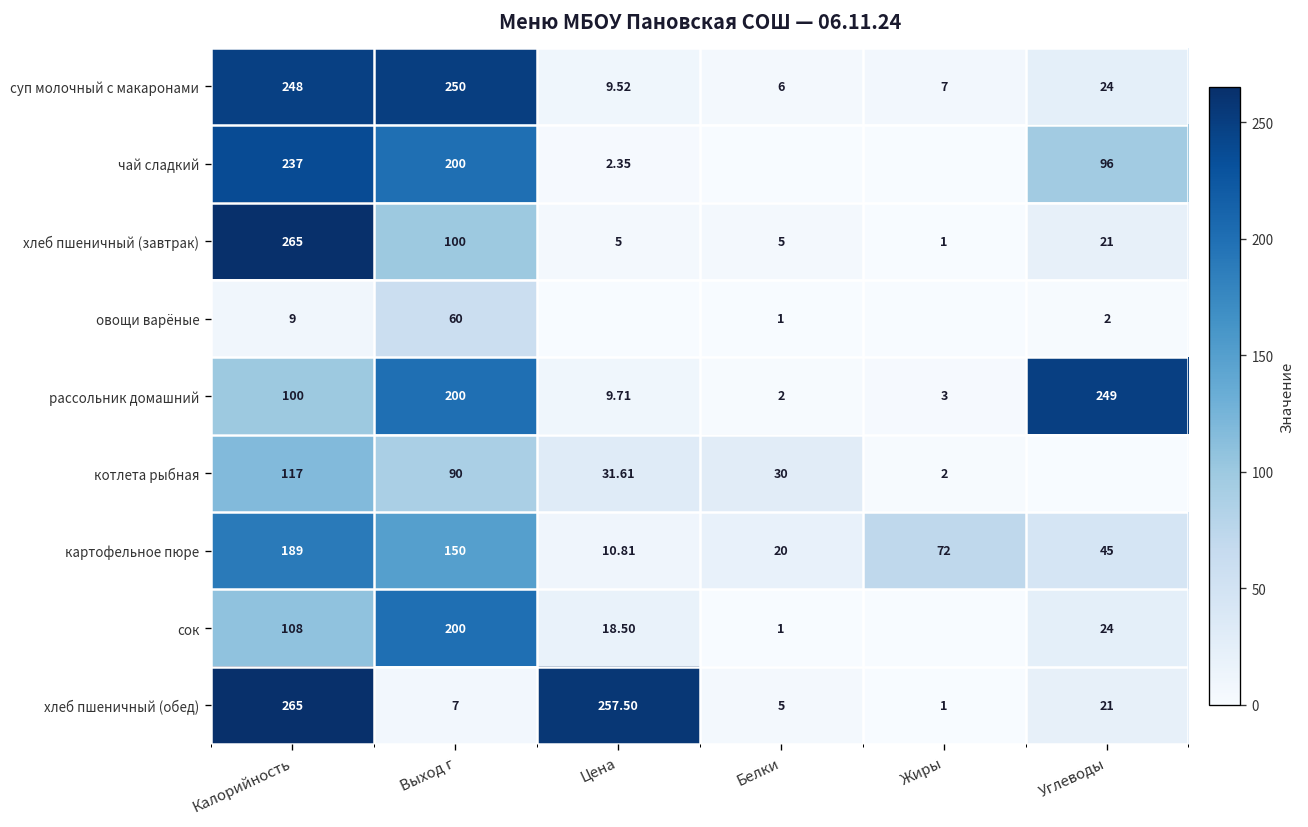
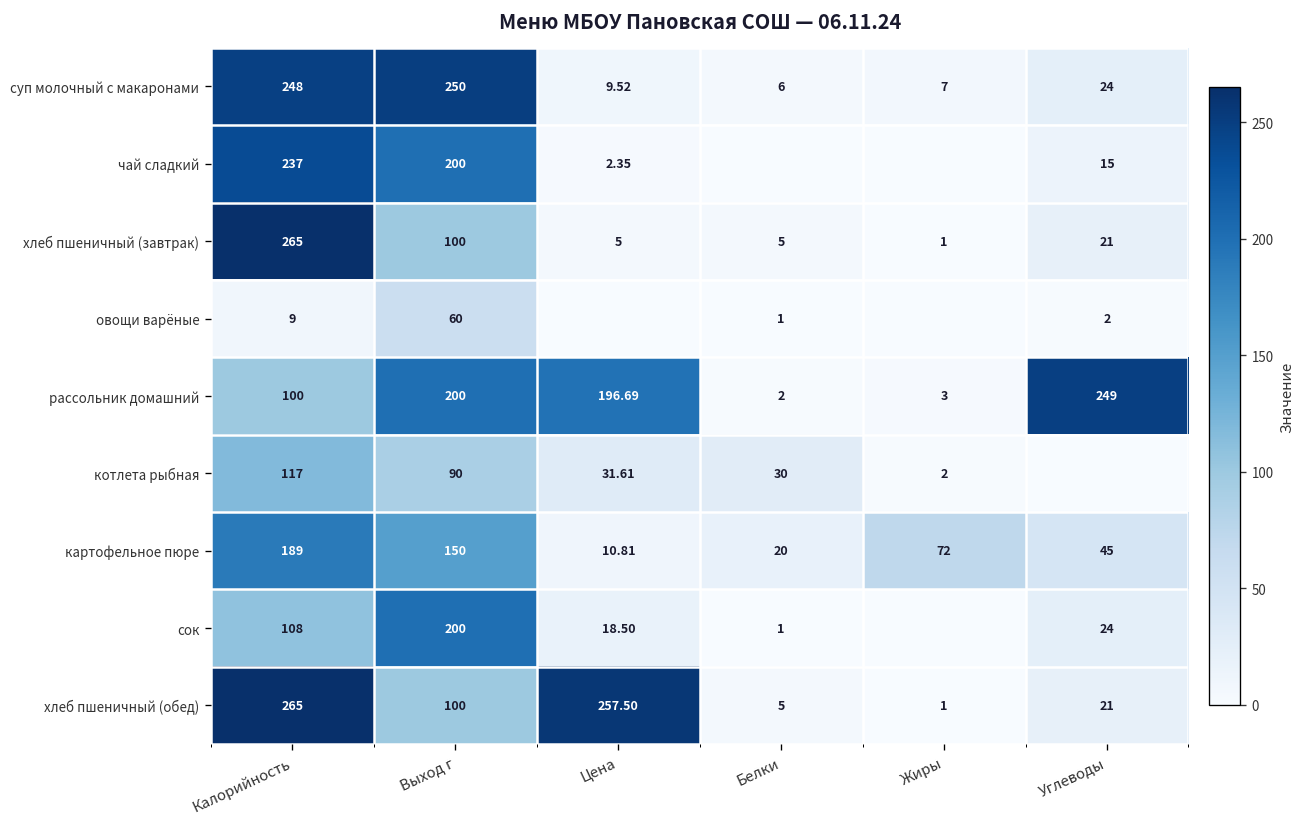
чай сладкий, Углеводы: 96 -> 15
рассольник домашний, Цена: 9.71 -> 196.69
хлеб пшеничный (обед), Выход г: 7 -> 100
